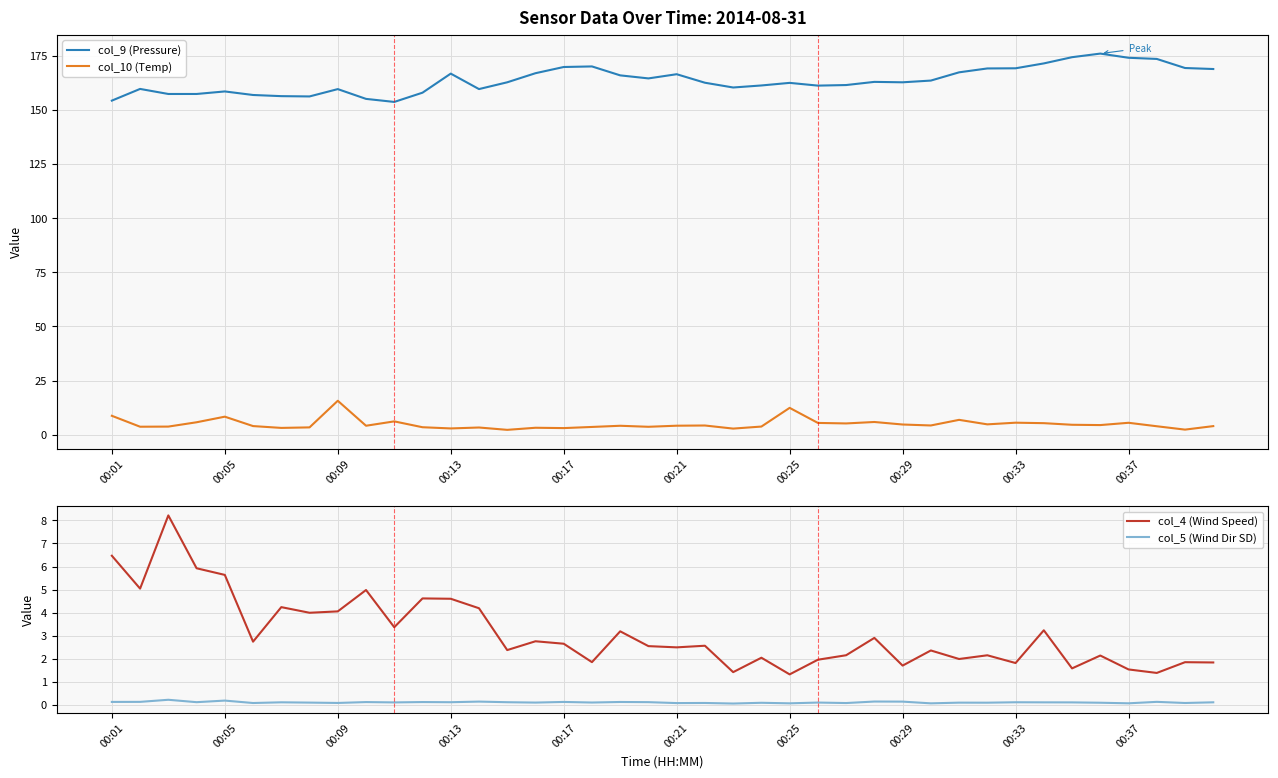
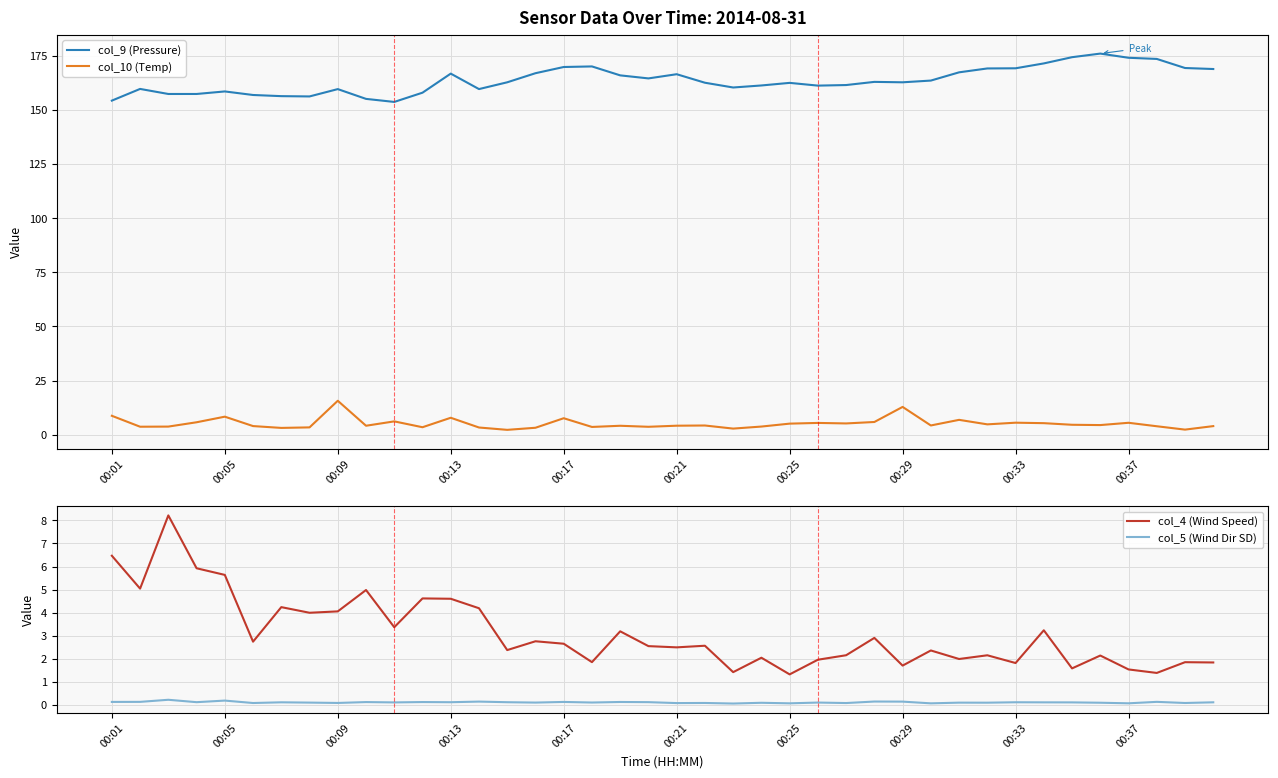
Sensor Data Over Time: 2014-08-31, col_10 (Temp), 00:13: 3 -> 8
Sensor Data Over Time: 2014-08-31, col_10 (Temp), 00:17: 3 -> 8
Sensor Data Over Time: 2014-08-31, col_10 (Temp), 00:25: 12 -> 5
Sensor Data Over Time: 2014-08-31, col_10 (Temp), 00:29: 5 -> 13
